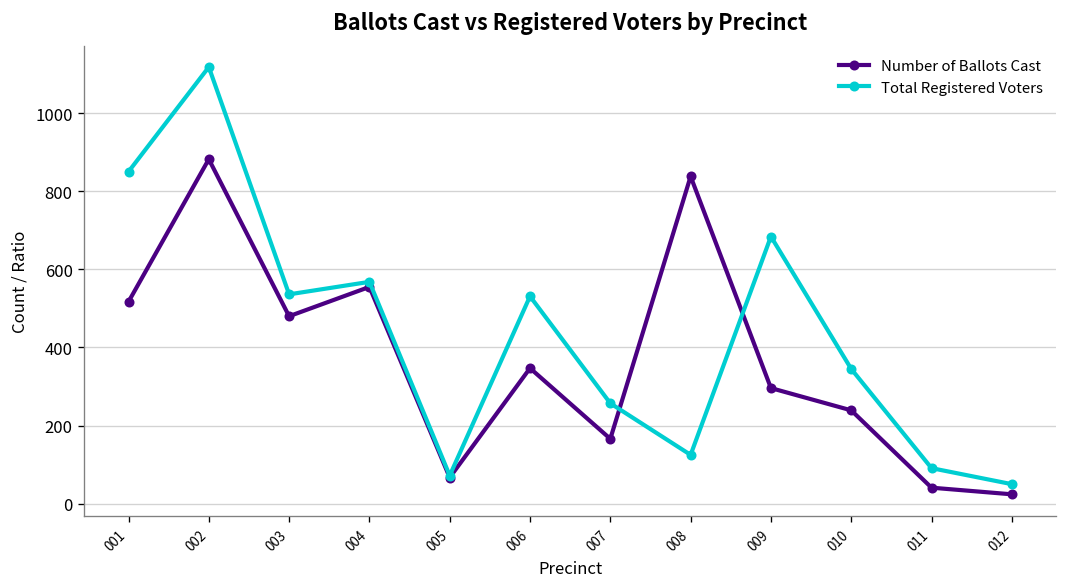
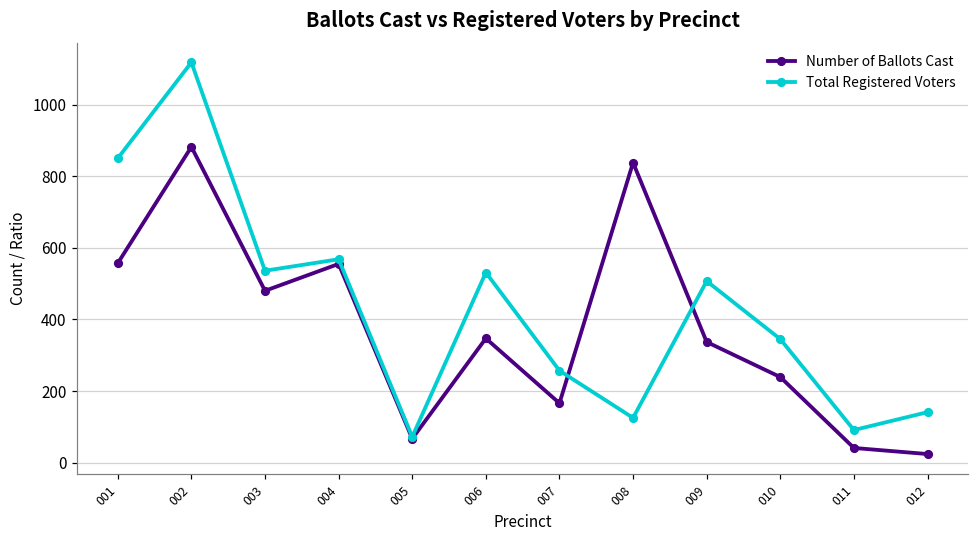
Number of Ballots Cast, 001: 520 -> 560
Number of Ballots Cast, 009: 300 -> 340
Total Registered Voters, 009: 680 -> 510
Total Registered Voters, 012: 50 -> 140
